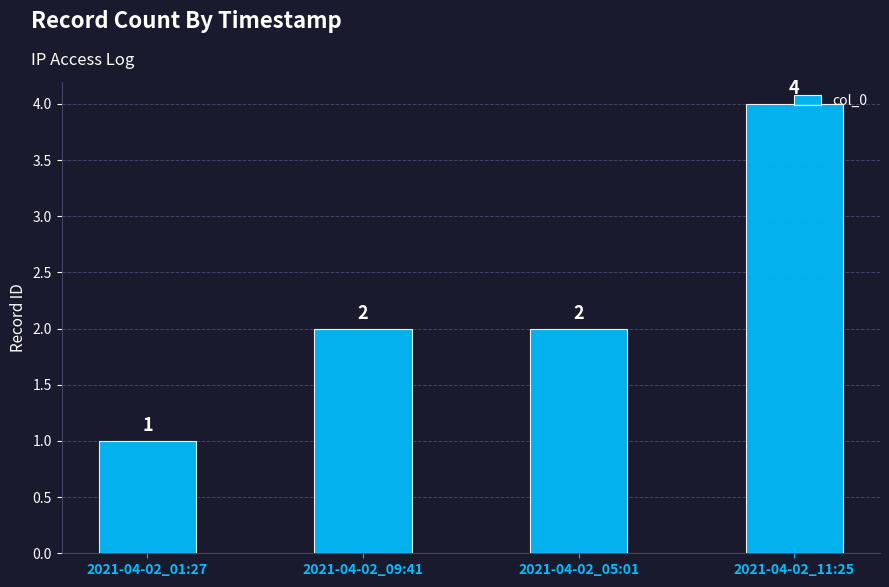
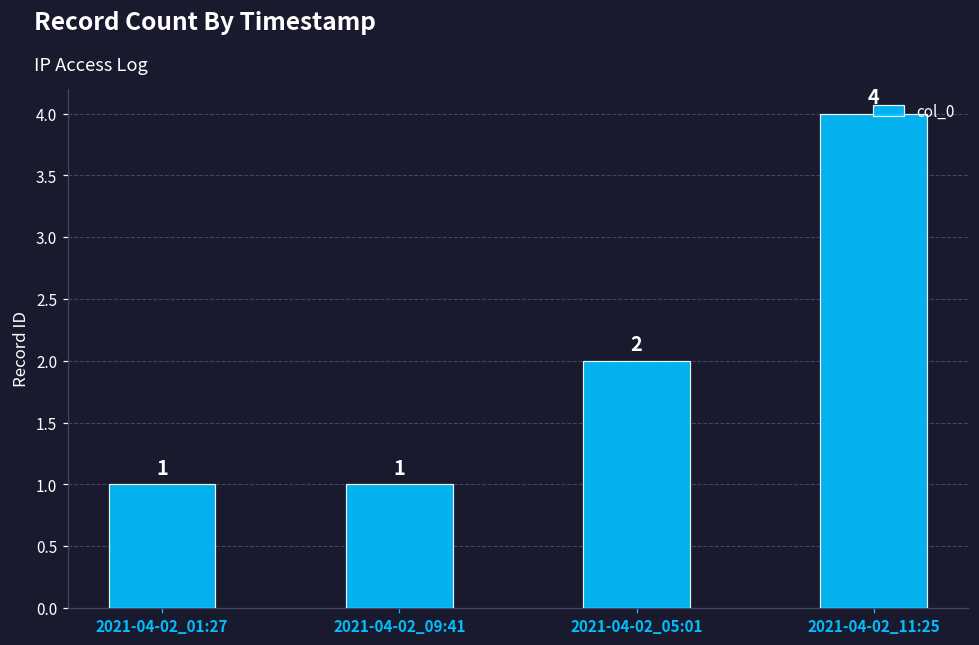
2021-04-02_09:41: 2 -> 1
